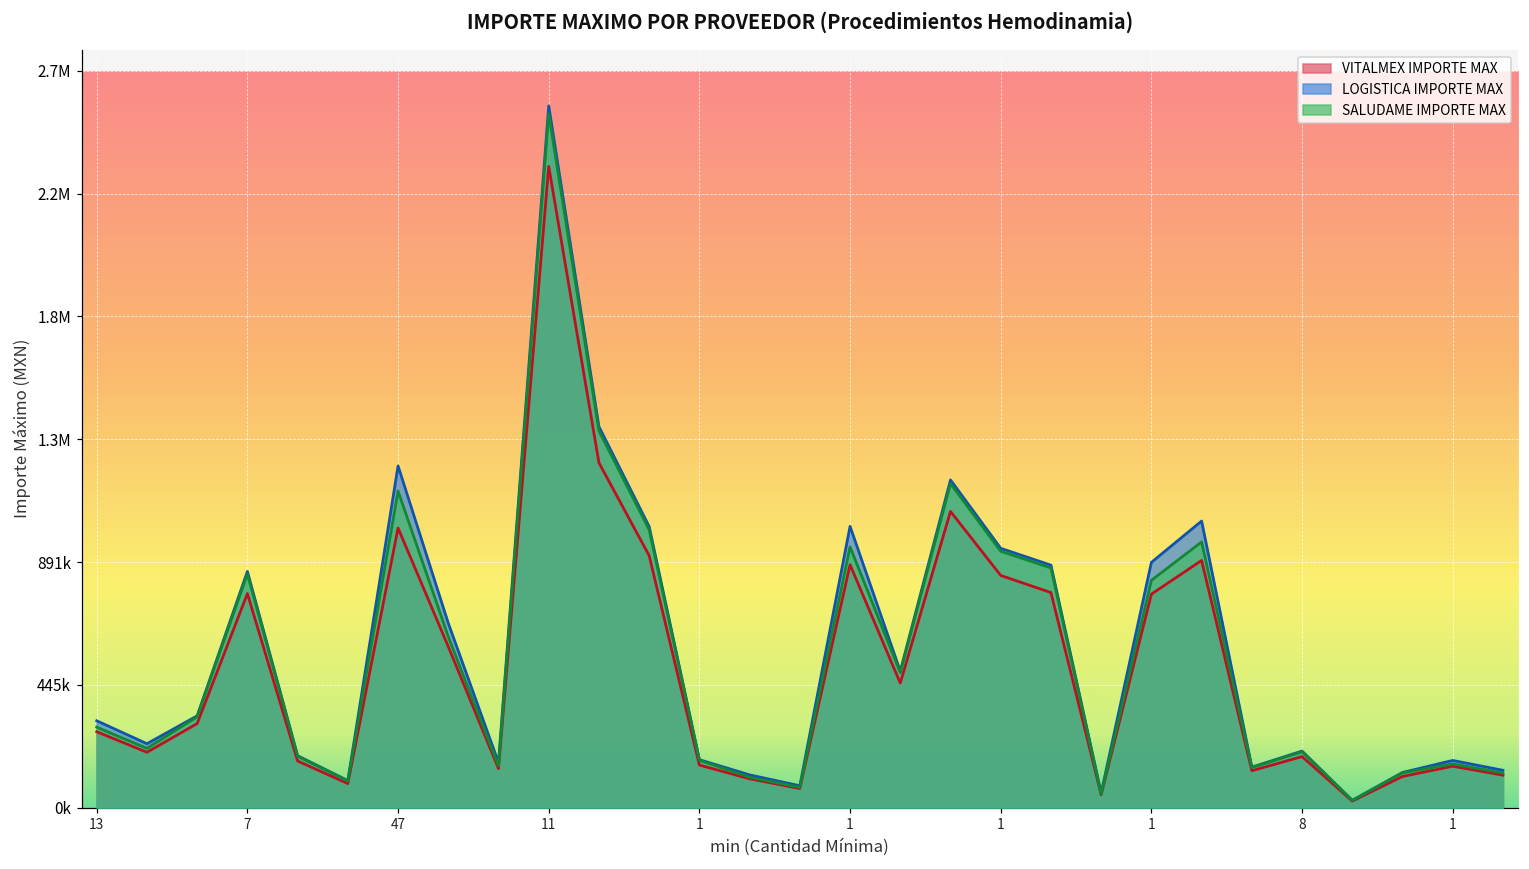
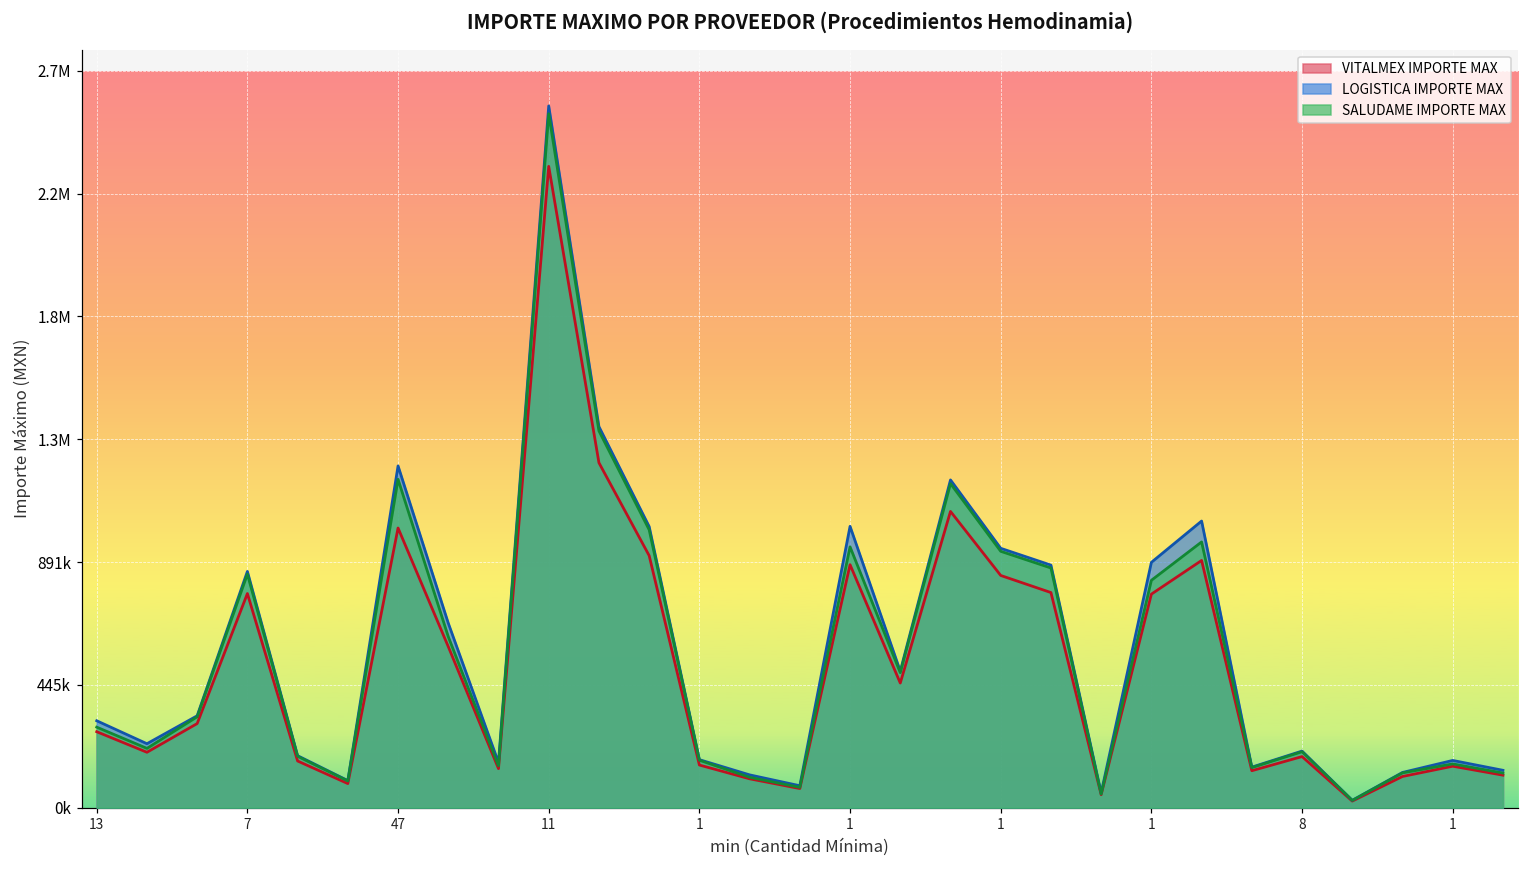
SALUDAME IMPORTE MAX, 47: 1150000 -> 1190000
